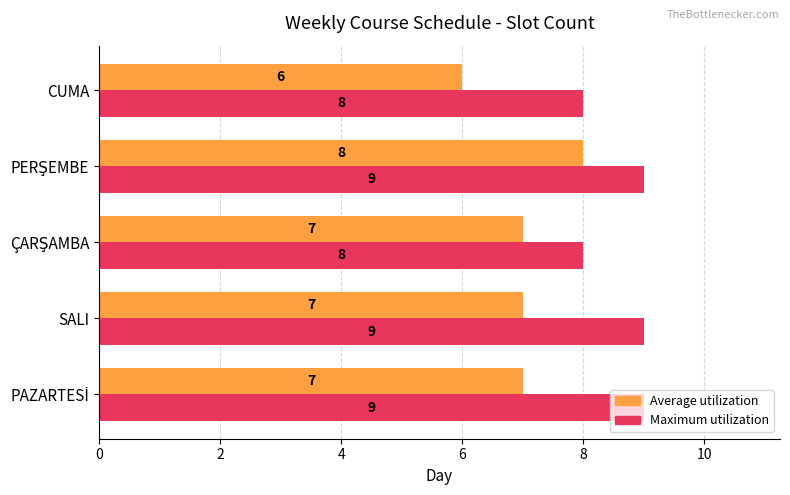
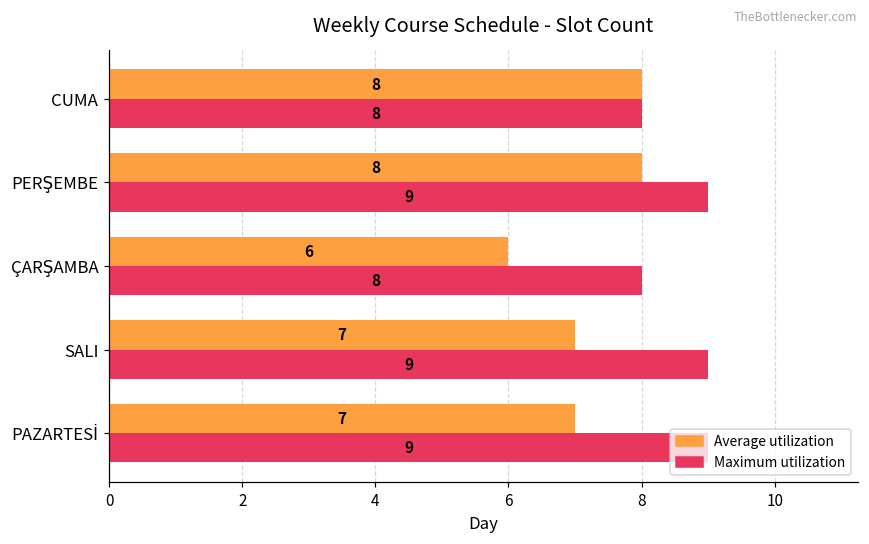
Average utilization, CUMA: 6 -> 8
Average utilization, ÇARŞAMBA: 7 -> 6
